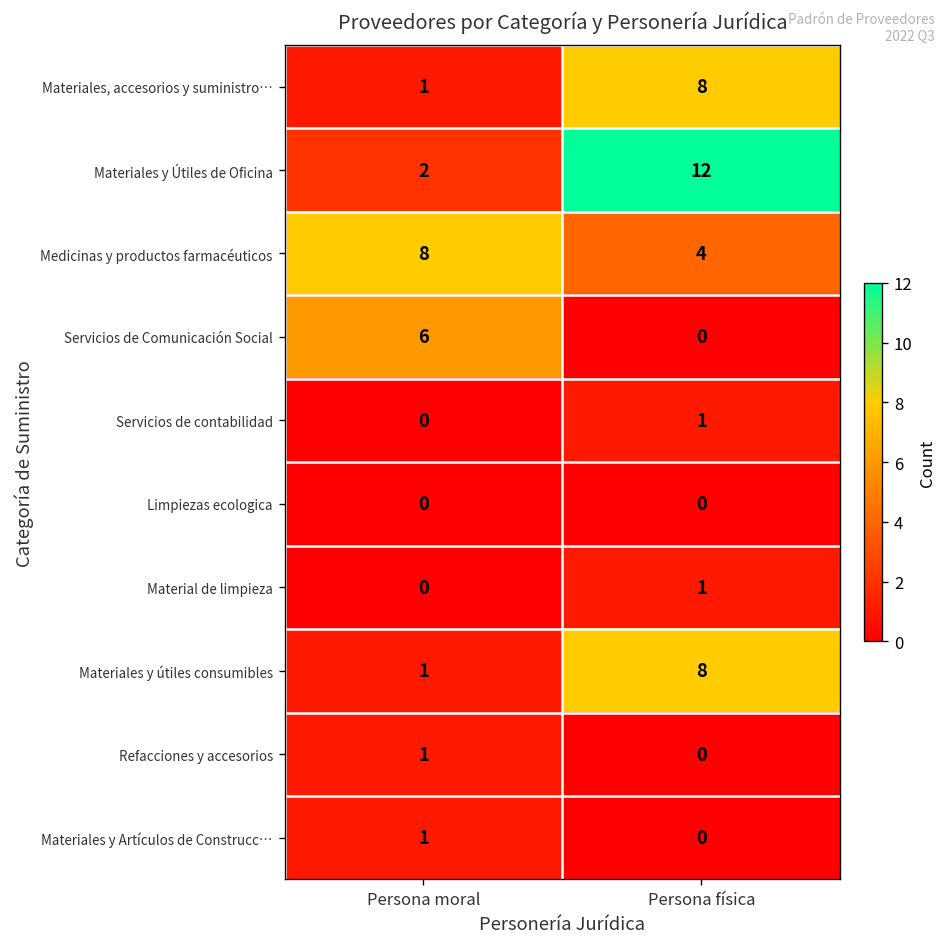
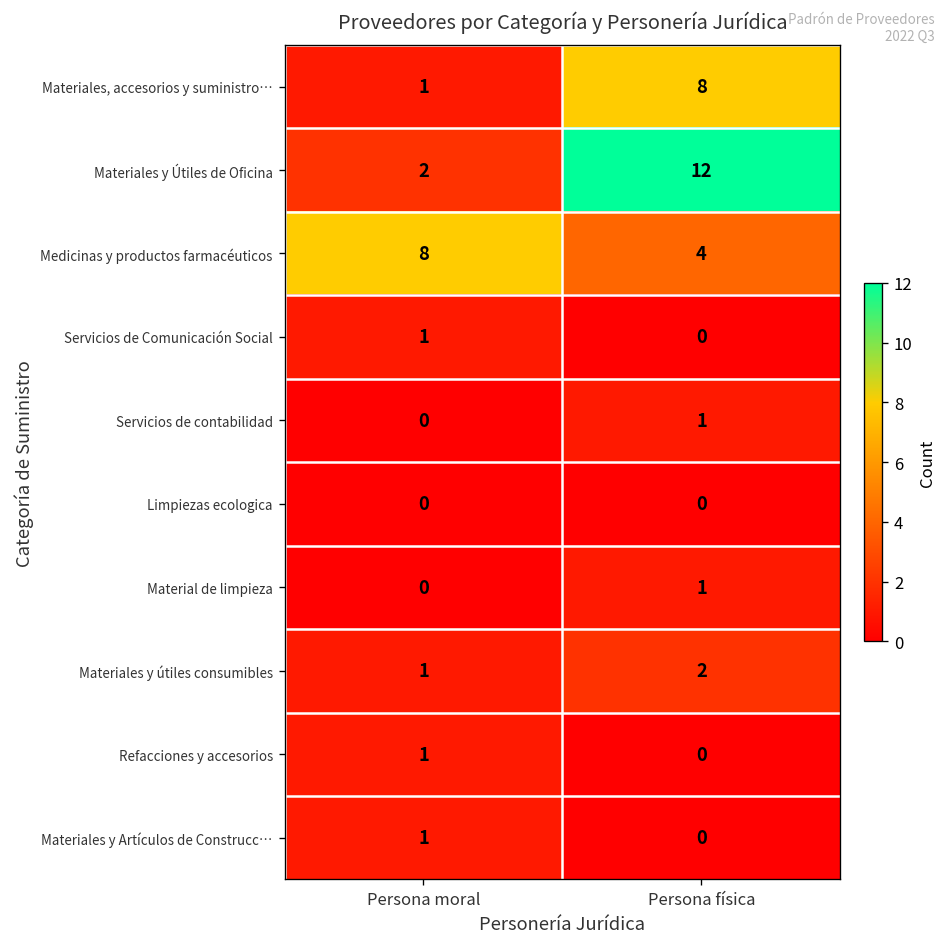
Servicios de Comunicación Social, Persona moral: 6 -> 1
Materiales y útiles consumibles, Persona física: 8 -> 2
